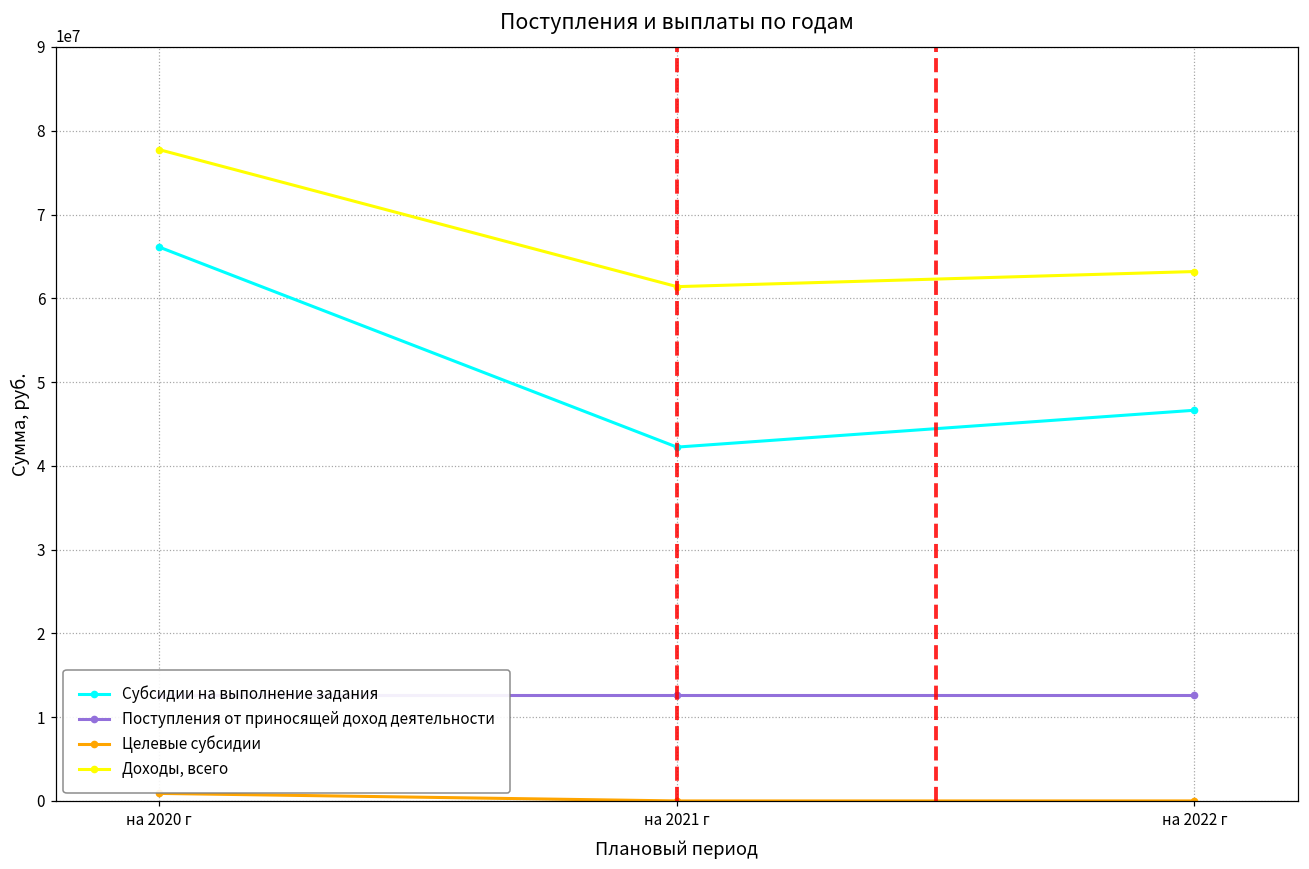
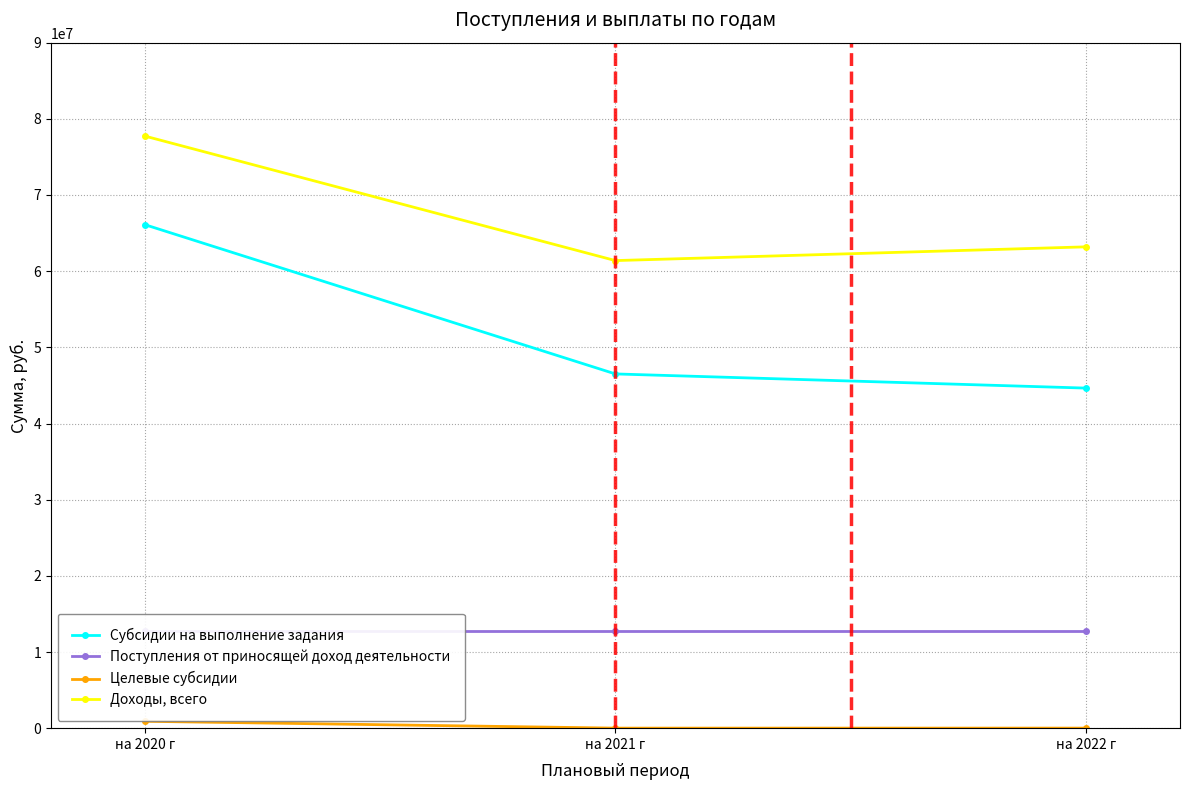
Субсидии на выполнение задания, на 2021 г: 42000000 -> 47000000
Субсидии на выполнение задания, на 2022 г: 47000000 -> 45000000
